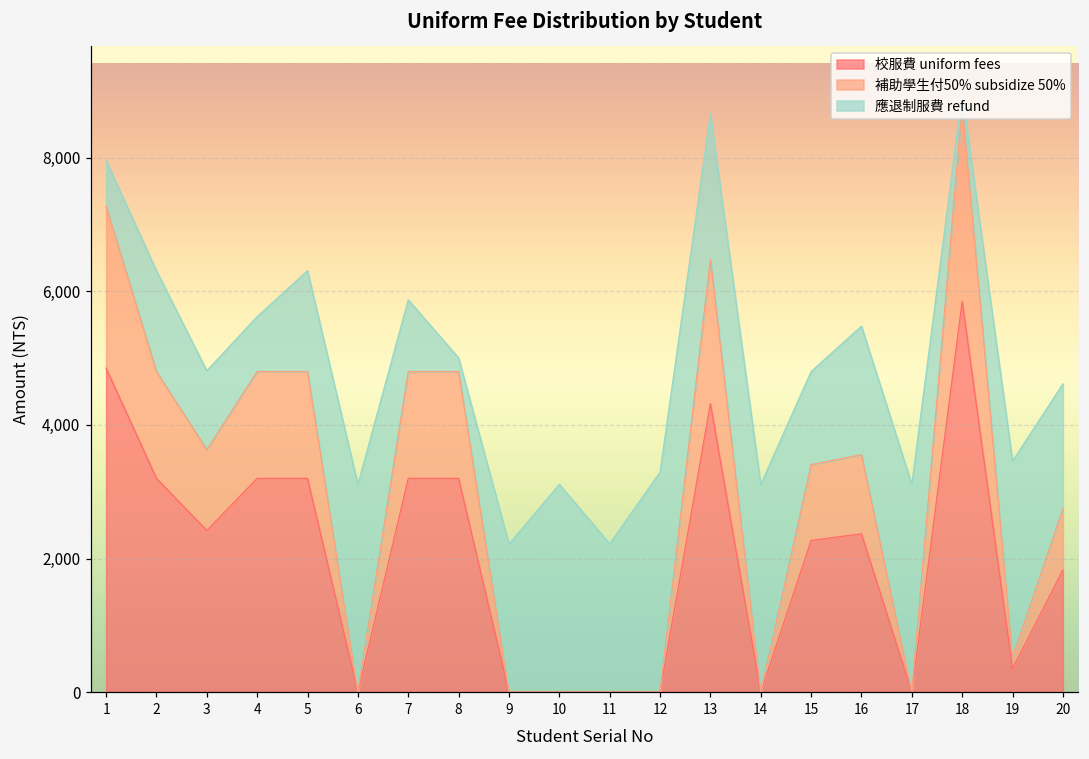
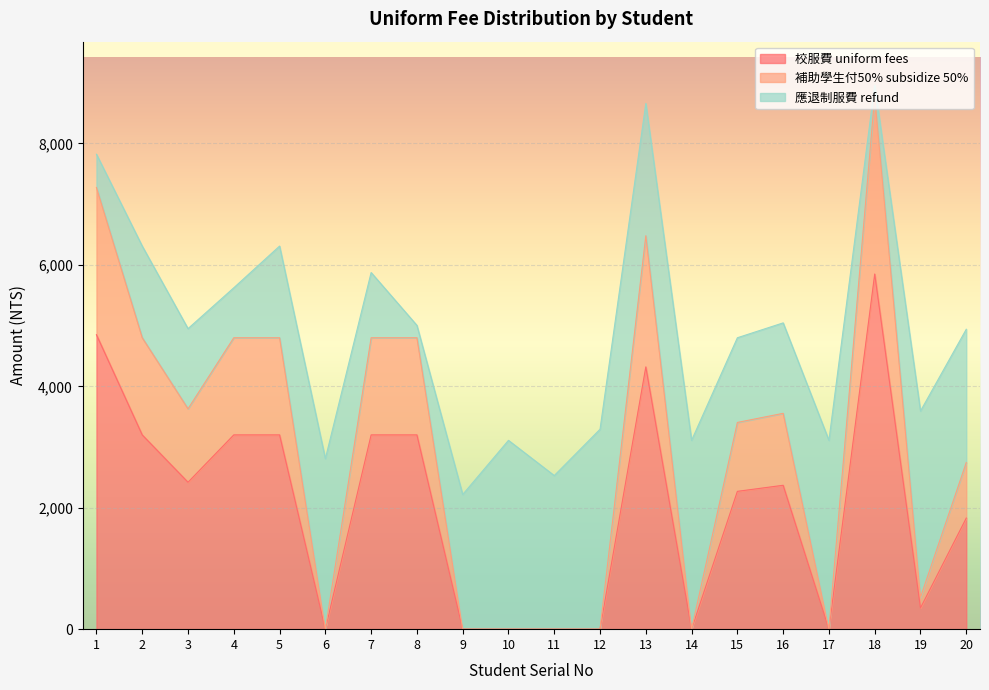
應退制服費 refund, 1: 700 -> 500
應退制服費 refund, 3: 1,200 -> 1,300
應退制服費 refund, 6: 3,100 -> 2,800
應退制服費 refund, 11: 2,200 -> 2,500
應退制服費 refund, 16: 1,900 -> 1,500
應退制服費 refund, 19: 2,900 -> 3,100
應退制服費 refund, 20: 1,900 -> 2,200
